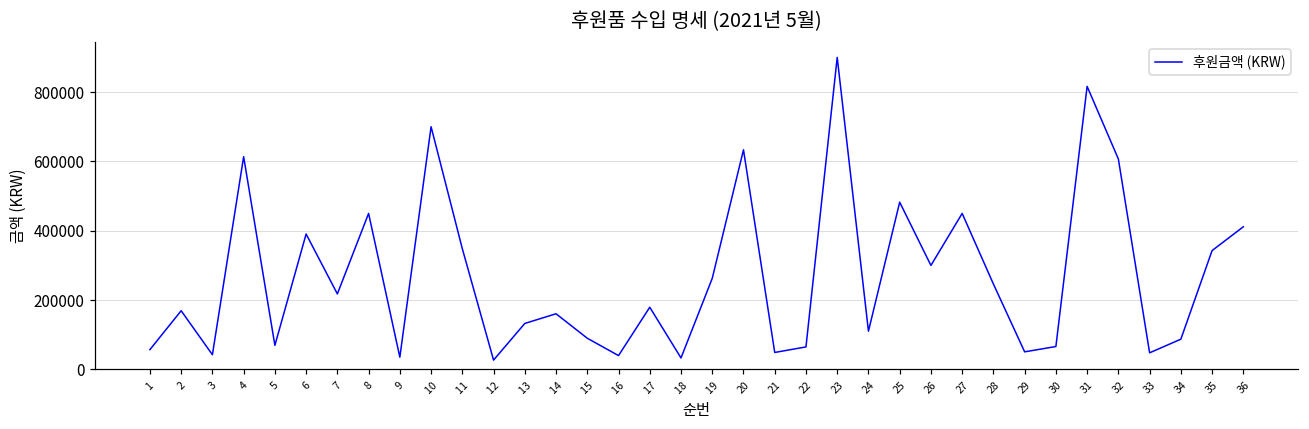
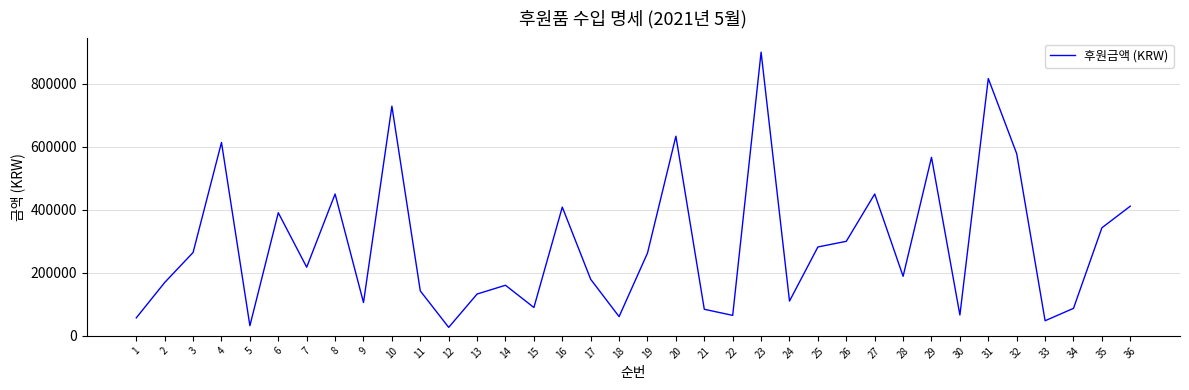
3: 40000 -> 260000
5: 70000 -> 30000
9: 40000 -> 110000
10: 700000 -> 730000
11: 350000 -> 140000
16: 40000 -> 410000
18: 30000 -> 60000
21: 50000 -> 80000
25: 480000 -> 280000
28: 250000 -> 190000
29: 50000 -> 570000
32: 610000 -> 580000
